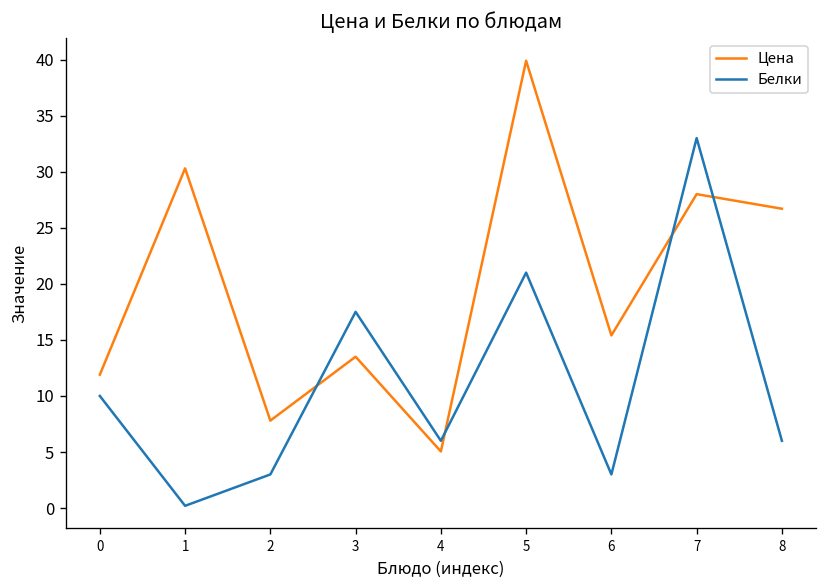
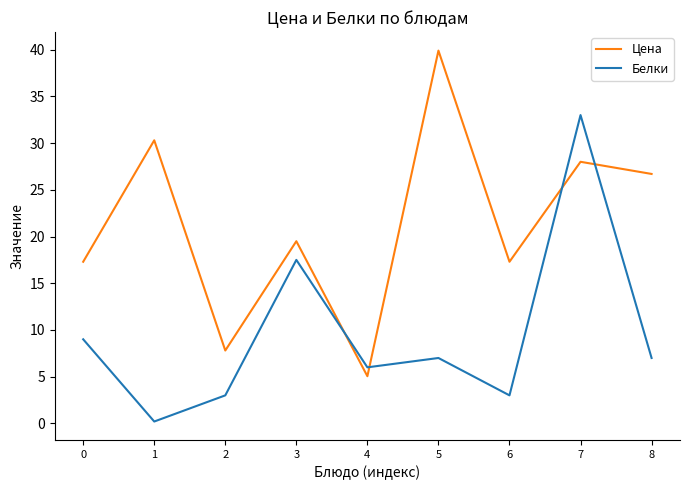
Цена, 0: 12 -> 17
Белки, 0: 10 -> 9
Цена, 3: 14 -> 20
Белки, 5: 21 -> 7
Цена, 6: 15 -> 17
Белки, 8: 6 -> 7
